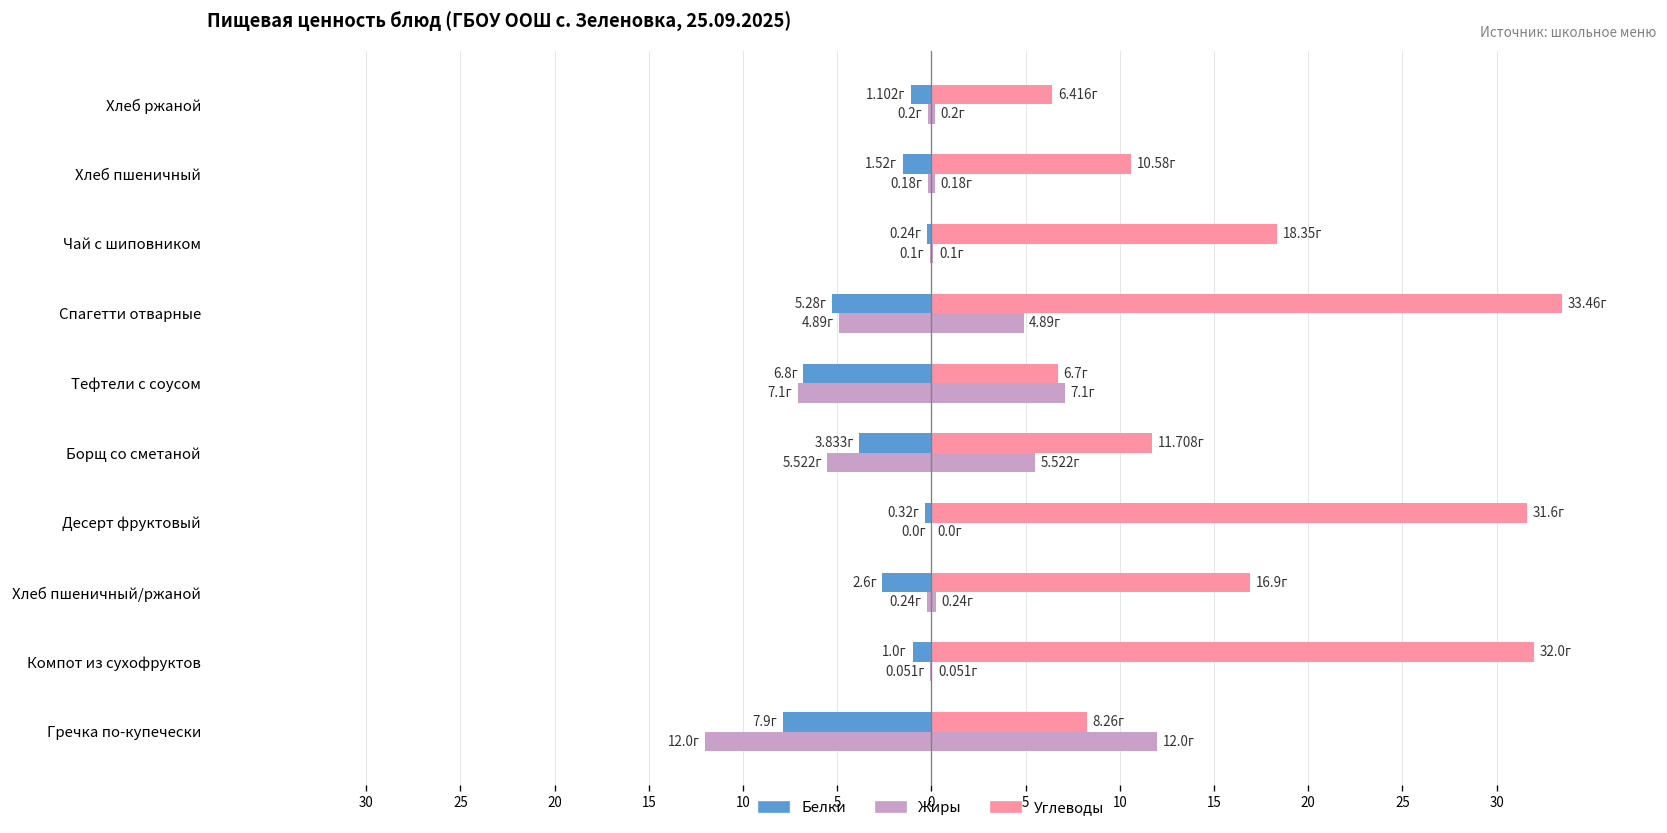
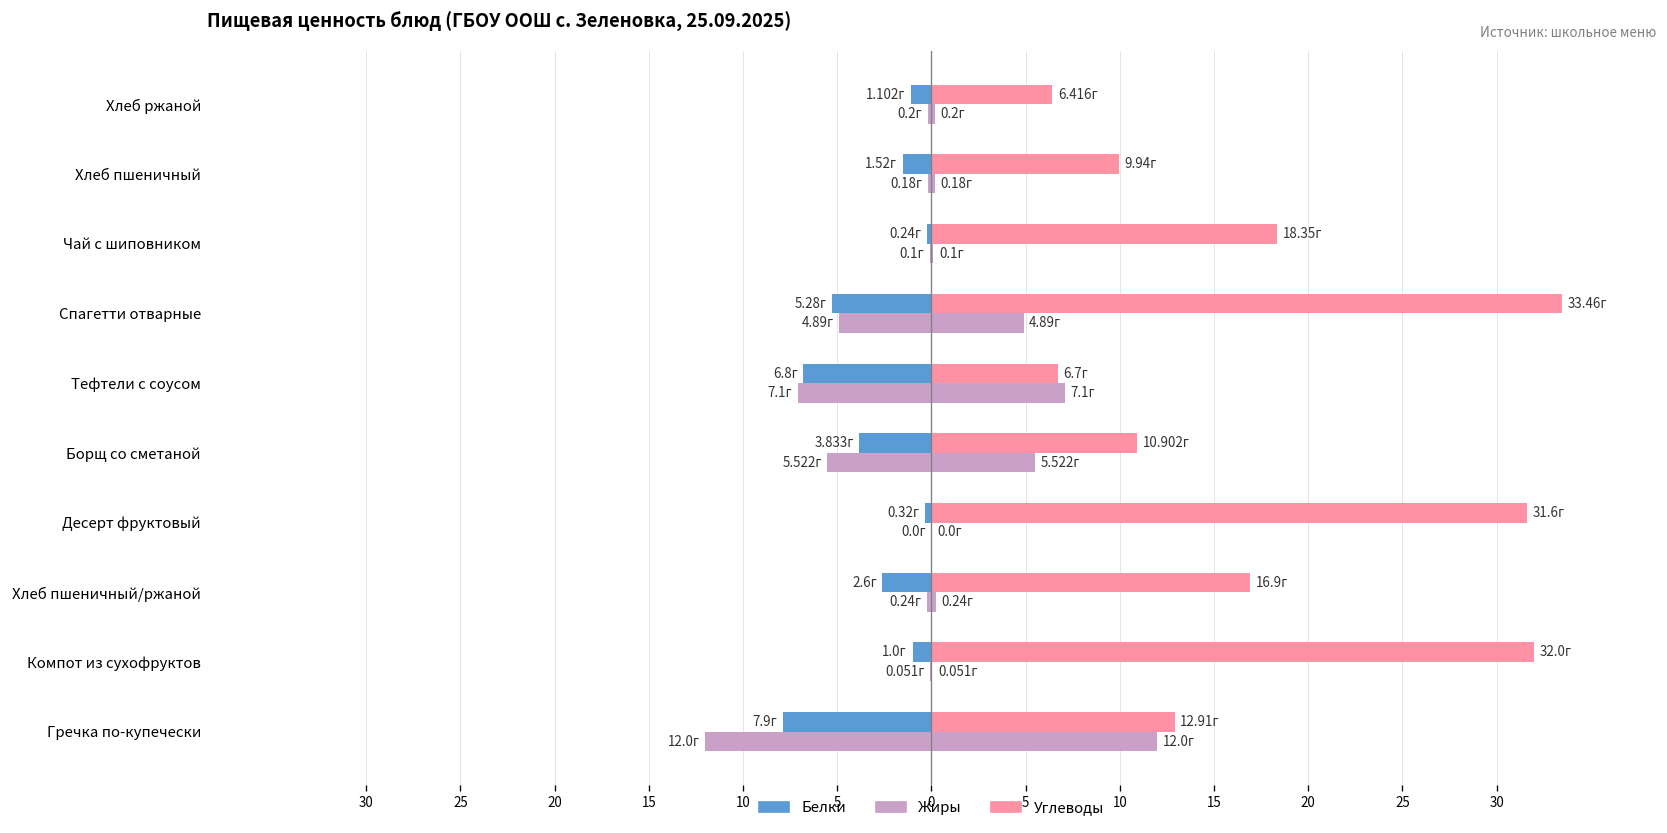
Углеводы, Хлеб пшеничный: 10.58г -> 9.94г
Углеводы, Борщ со сметаной: 11.708г -> 10.902г
Углеводы, Гречка по-купечески: 8.26г -> 12.91г
